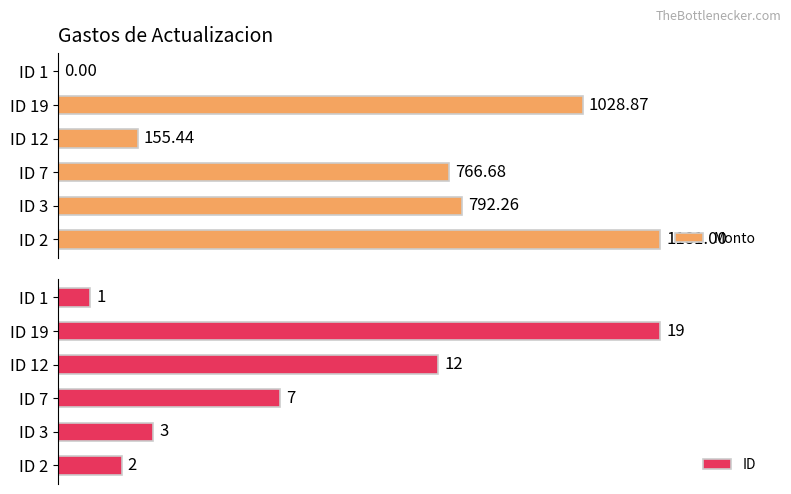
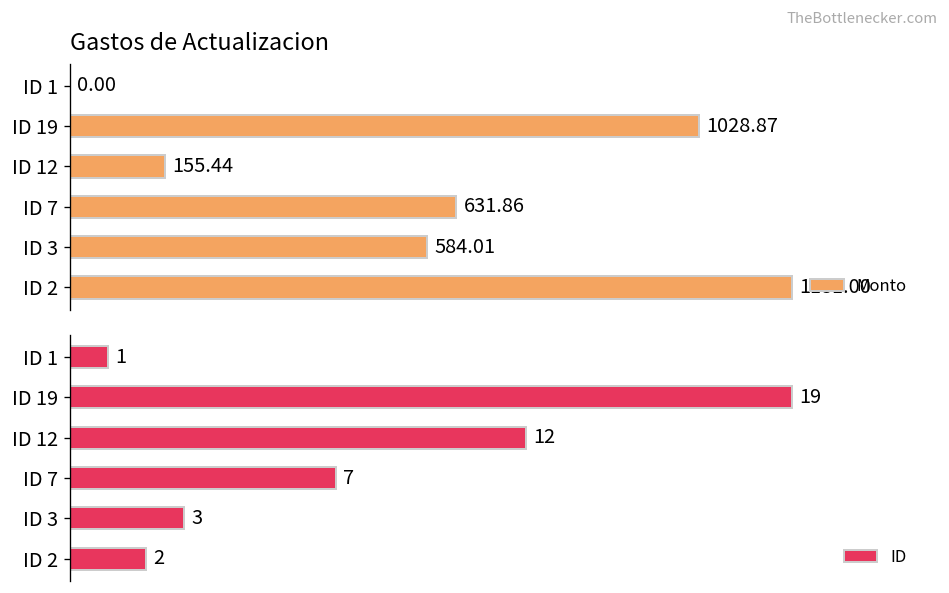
Gastos de Actualizacion, ID 7: 766.68 -> 631.86
Gastos de Actualizacion, ID 3: 792.26 -> 584.01
